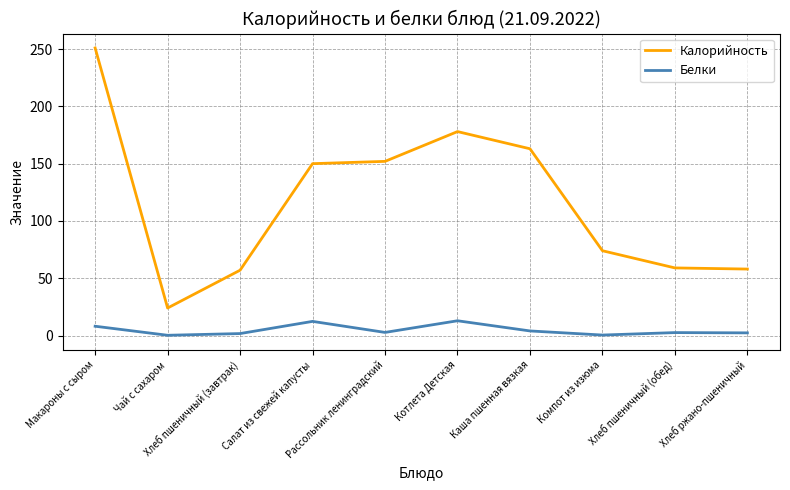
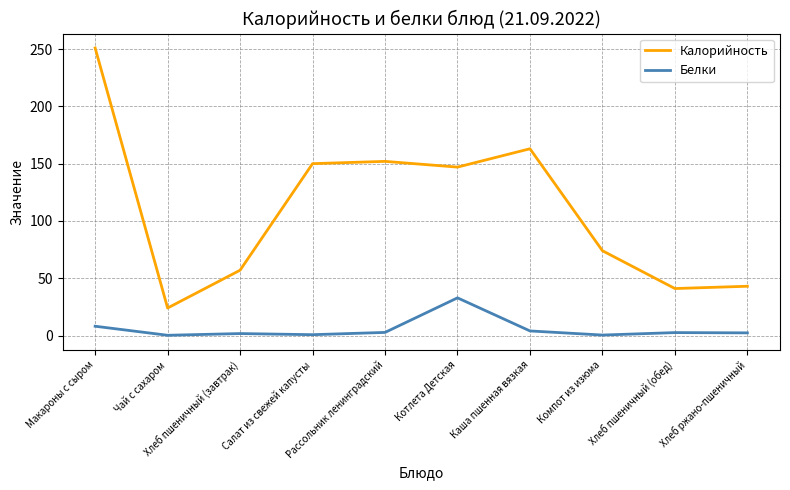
Белки, Салат из свежей капусты: 12 -> 1
Калорийность, Котлета Детская: 178 -> 147
Белки, Котлета Детская: 13 -> 33
Калорийность, Хлеб пшеничный (обед): 59 -> 41
Калорийность, Хлеб ржано-пшеничный: 58 -> 43
